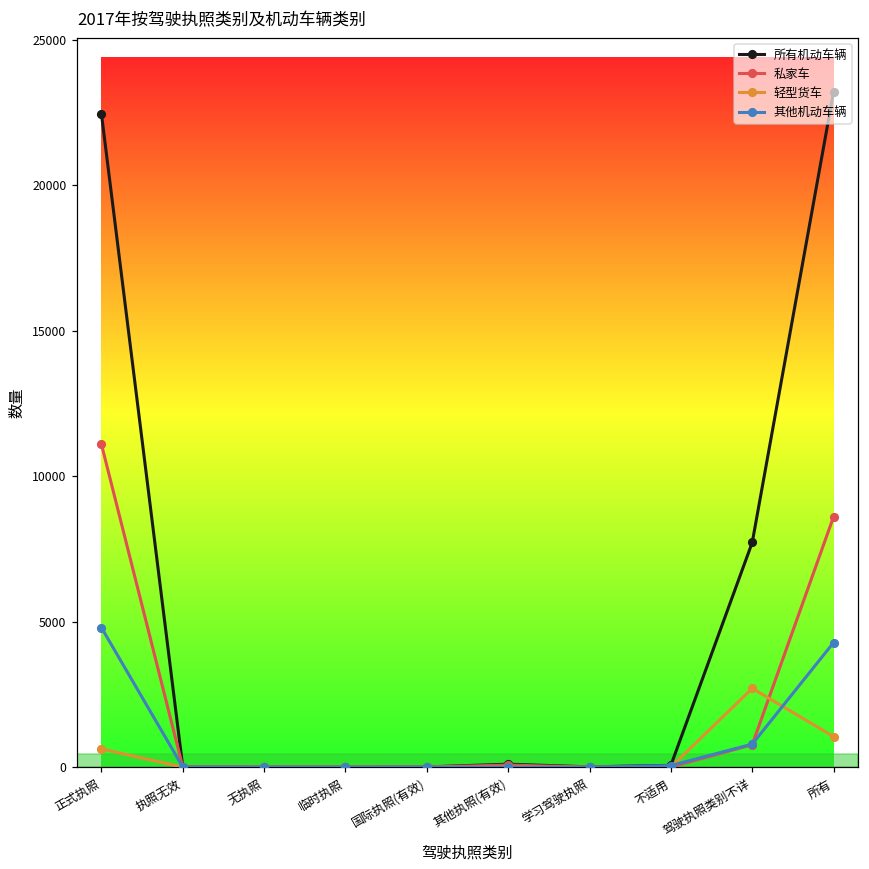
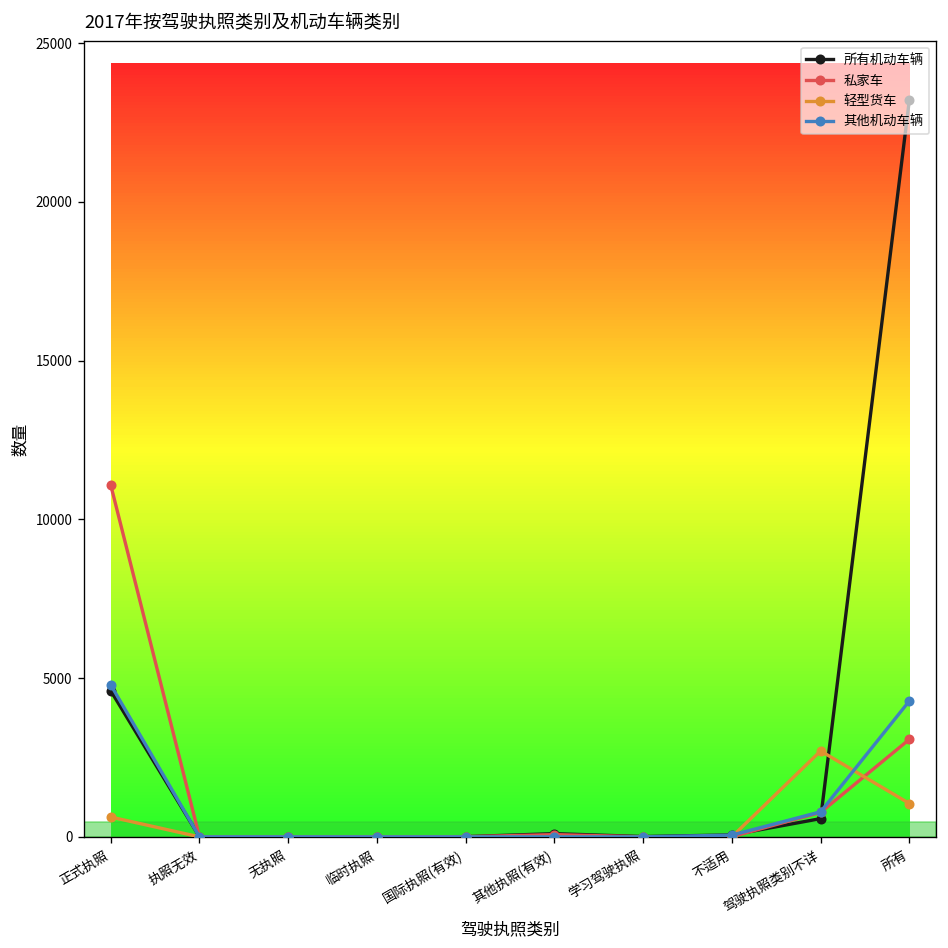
所有机动车辆, 正式执照: 22400 -> 4600
所有机动车辆, 驾驶执照类别不详: 7700 -> 600
私家车, 所有: 8600 -> 3100
